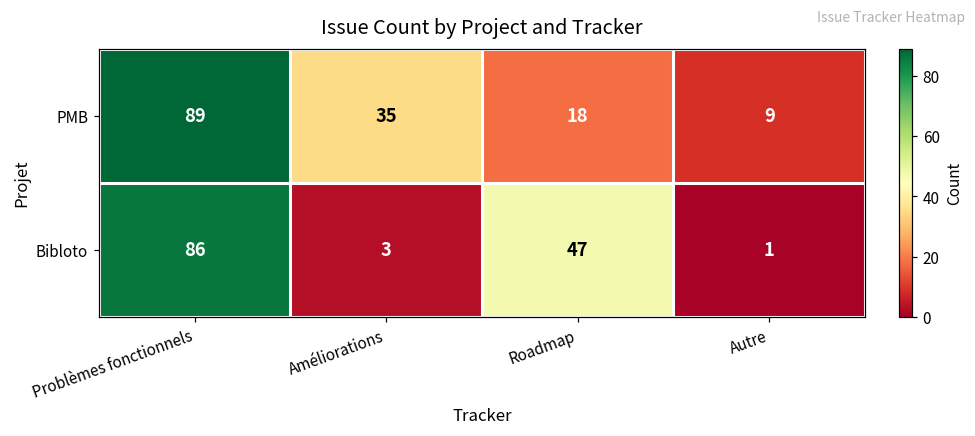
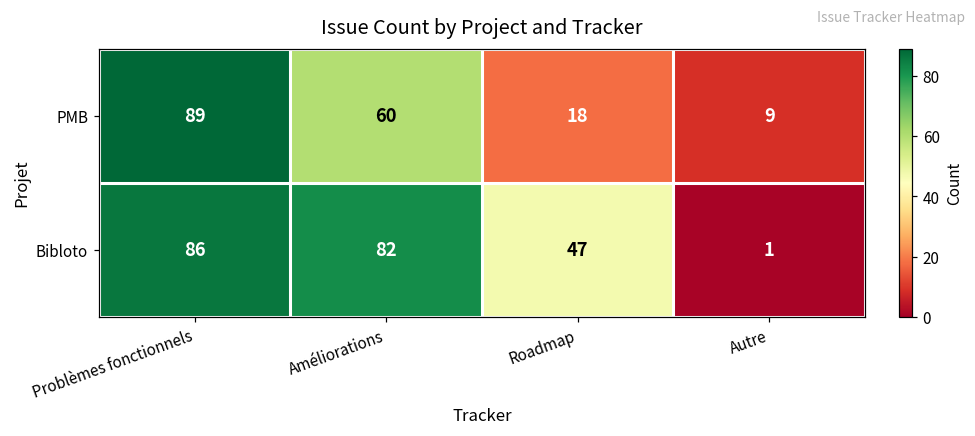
PMB, Améliorations: 35 -> 60
Bibloto, Améliorations: 3 -> 82
